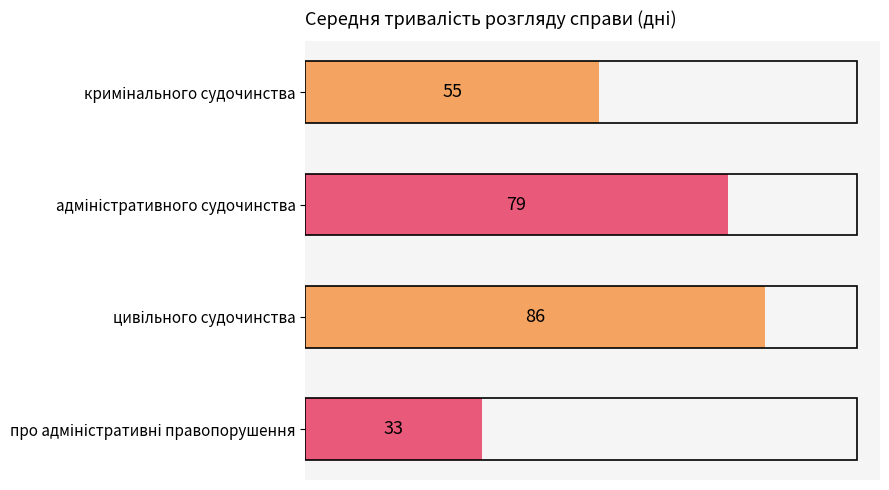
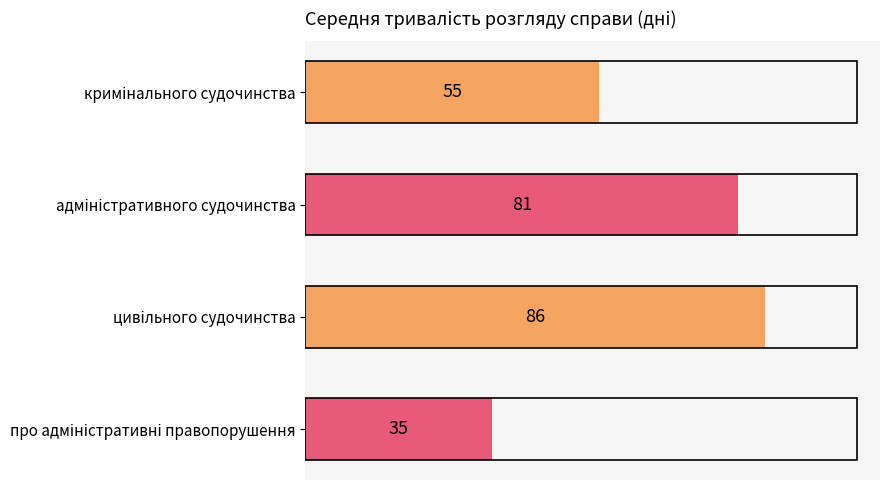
адміністративного судочинства: 79 -> 81
про адміністративні правопорушення: 33 -> 35
